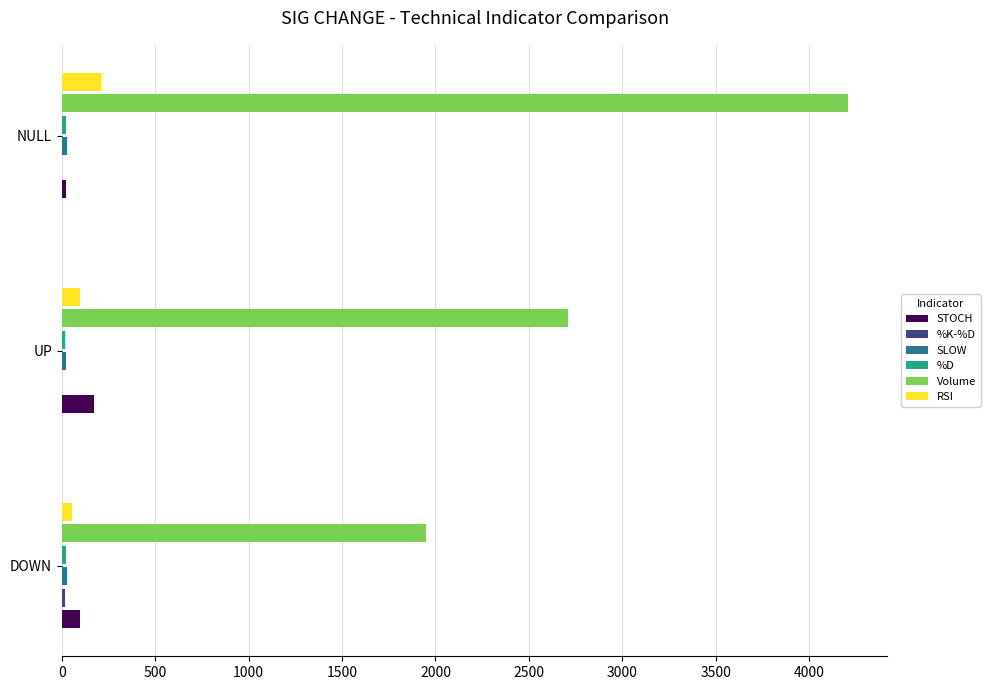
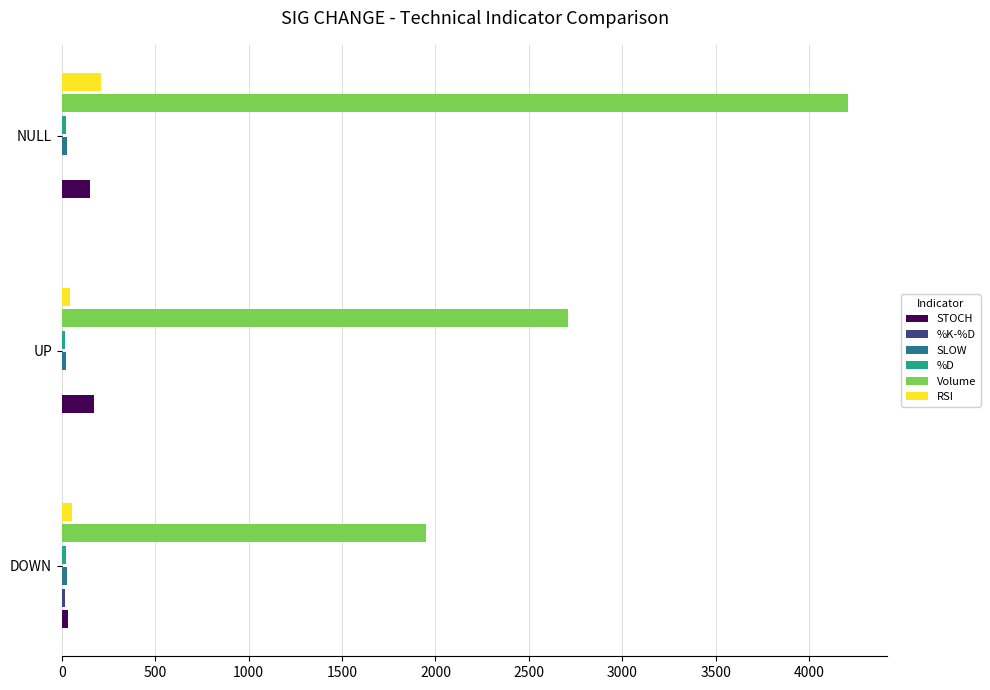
STOCH, NULL: 20 -> 150
RSI, UP: 100 -> 40
STOCH, DOWN: 100 -> 30
